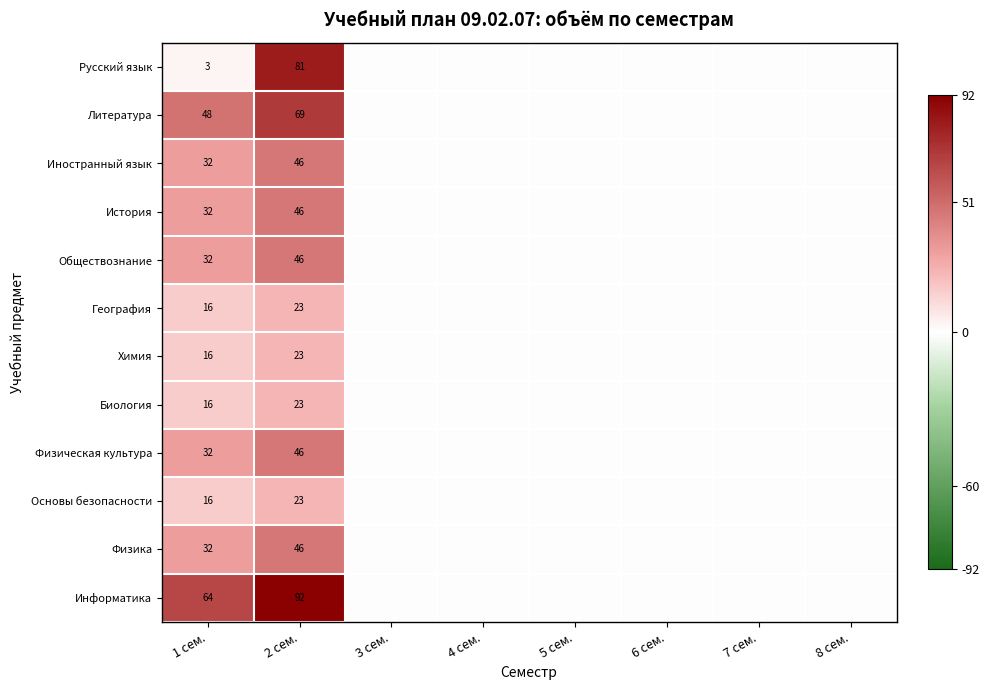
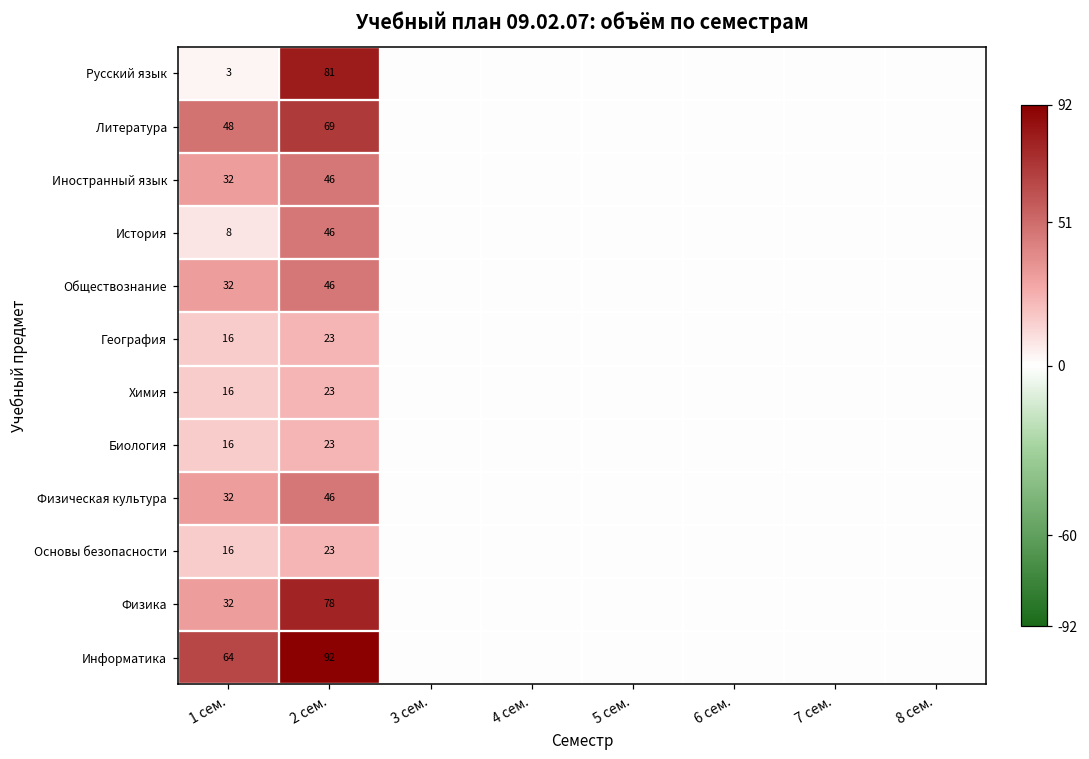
История, 1 сем.: 32 -> 8
Физика, 2 сем.: 46 -> 78
